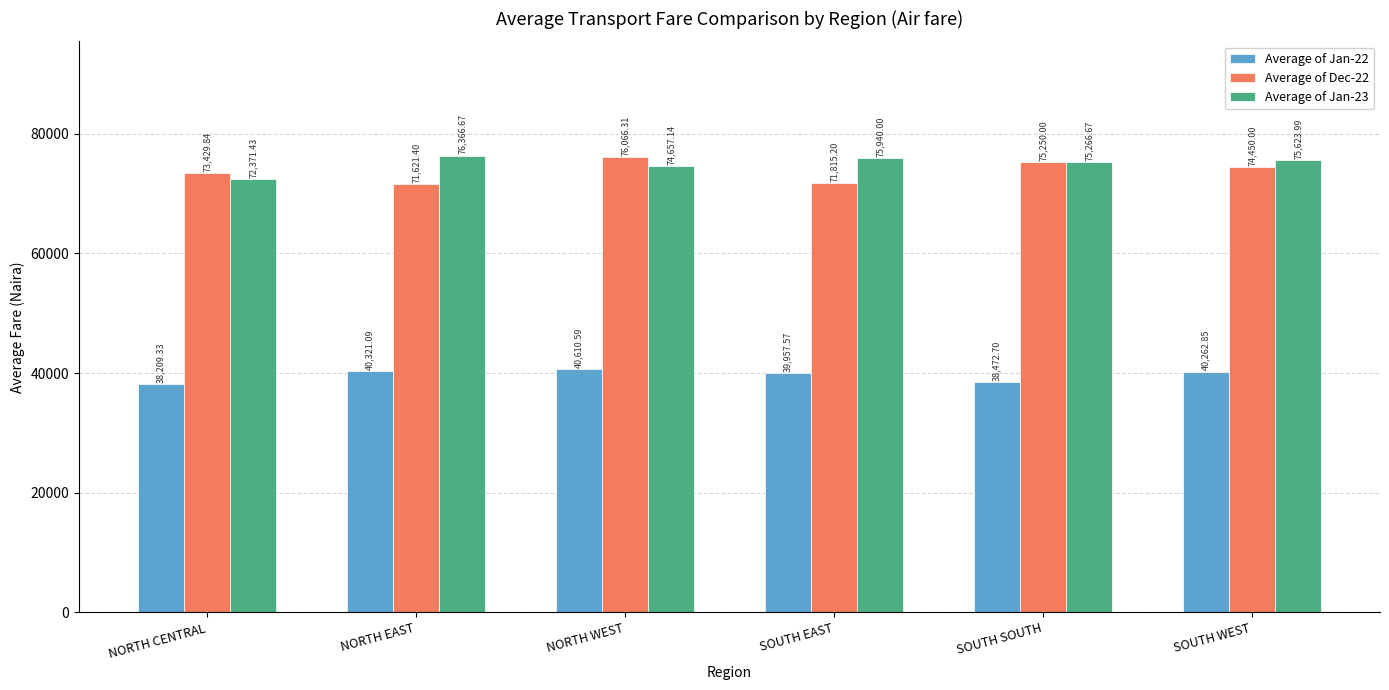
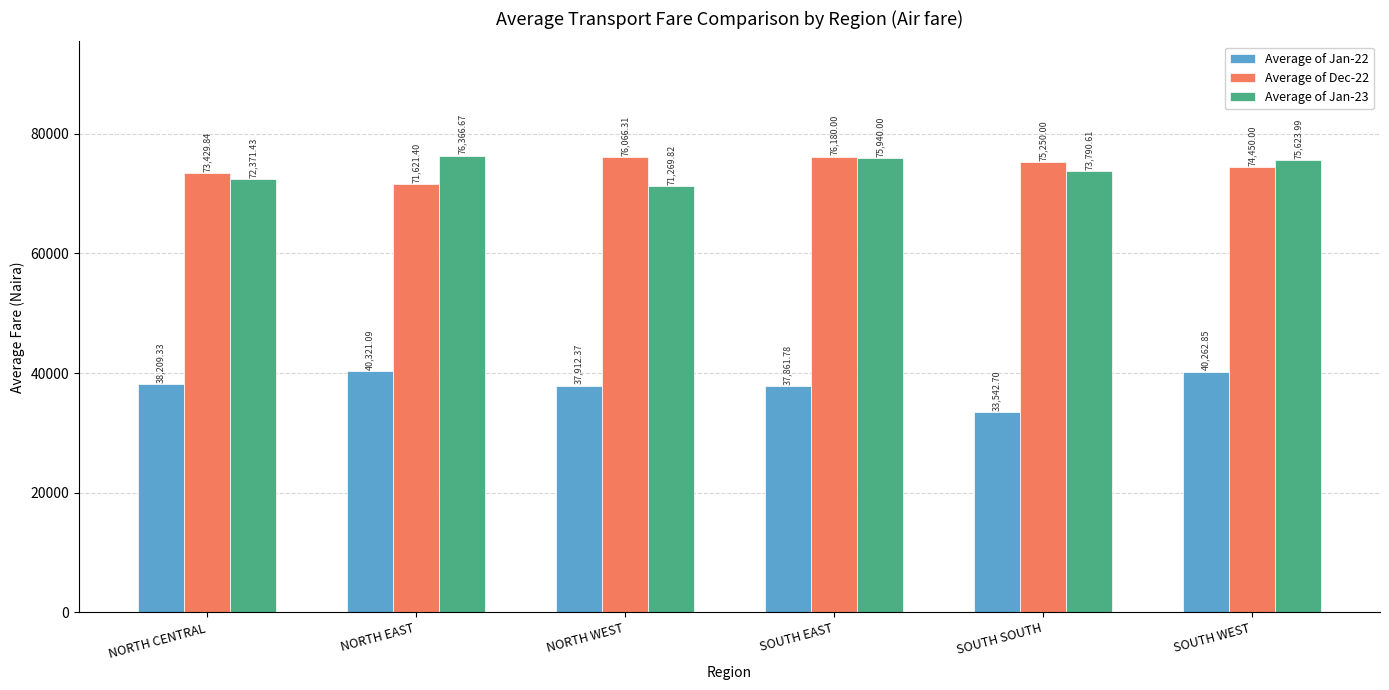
Average of Jan-22, NORTH WEST: 40,610.59 -> 37,912.37
Average of Jan-23, NORTH WEST: 74,657.14 -> 71,269.82
Average of Jan-22, SOUTH EAST: 39,957.57 -> 37,861.78
Average of Dec-22, SOUTH EAST: 71,815.20 -> 76,180.00
Average of Jan-22, SOUTH SOUTH: 38,472.70 -> 33,542.70
Average of Jan-23, SOUTH SOUTH: 75,266.67 -> 73,790.61
